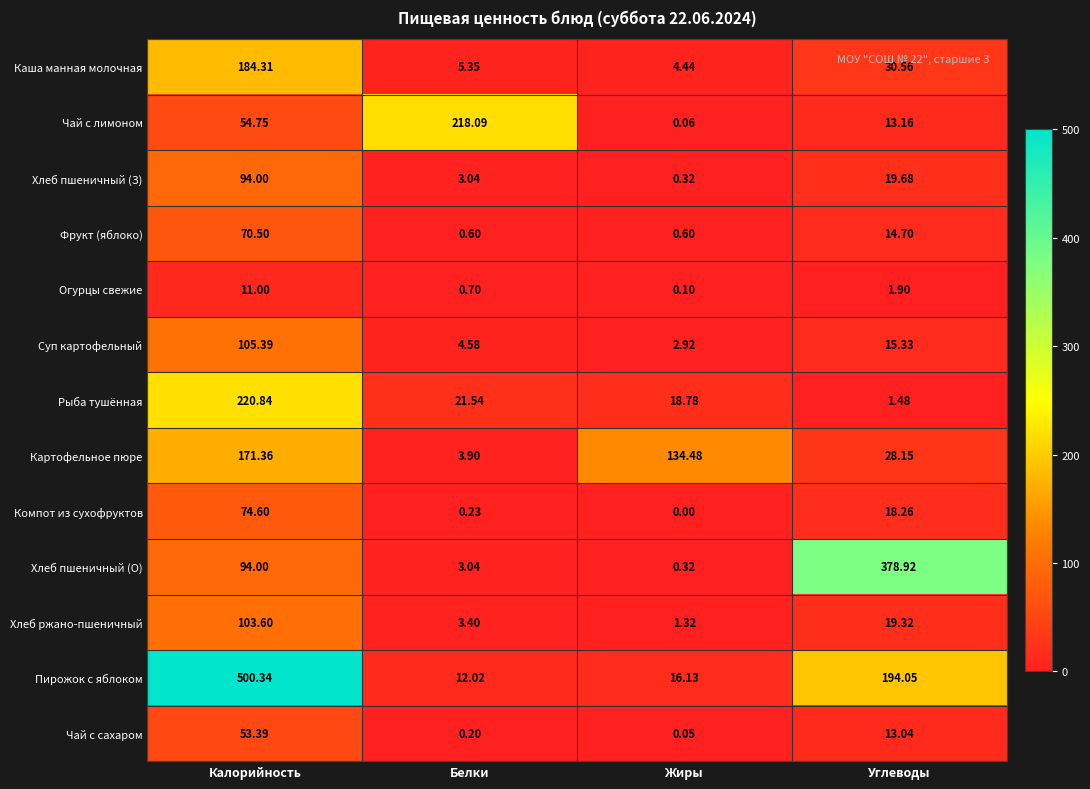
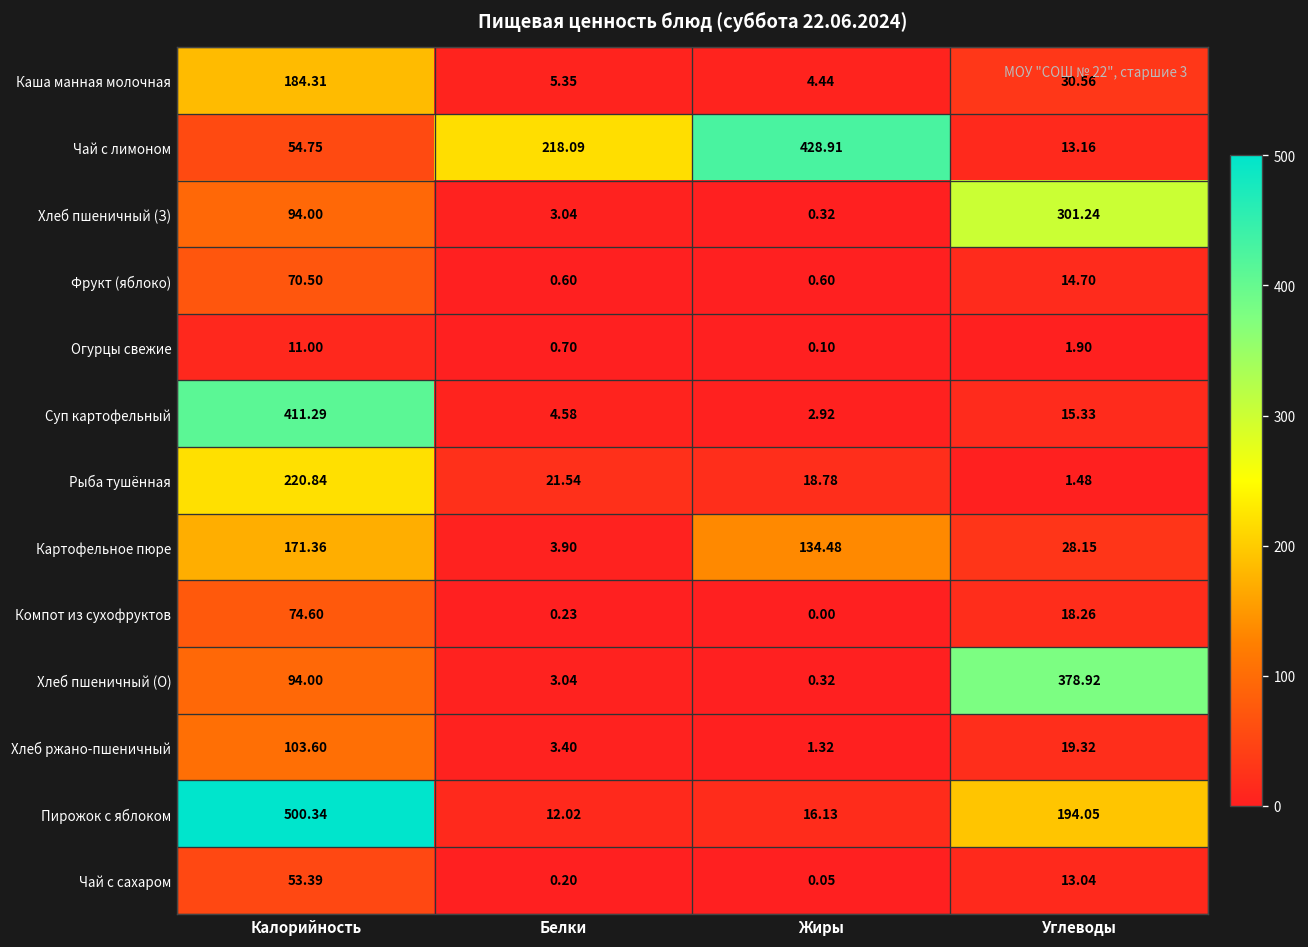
Чай с лимоном, Жиры: 0.06 -> 428.91
Хлеб пшеничный (З), Углеводы: 19.68 -> 301.24
Суп картофельный, Калорийность: 105.39 -> 411.29
